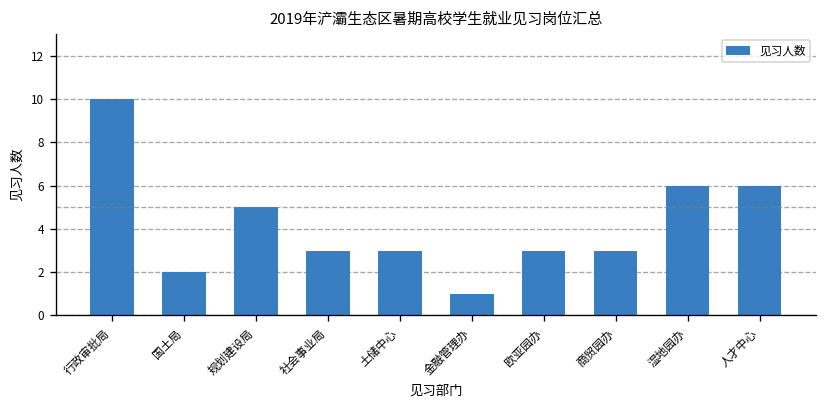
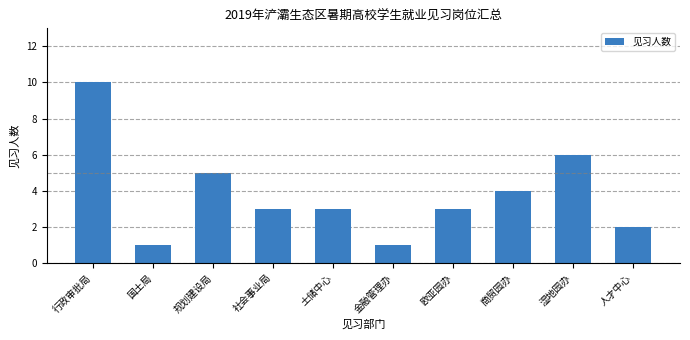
国土局: 2 -> 1
商贸园办: 3 -> 4
人才中心: 6 -> 2
